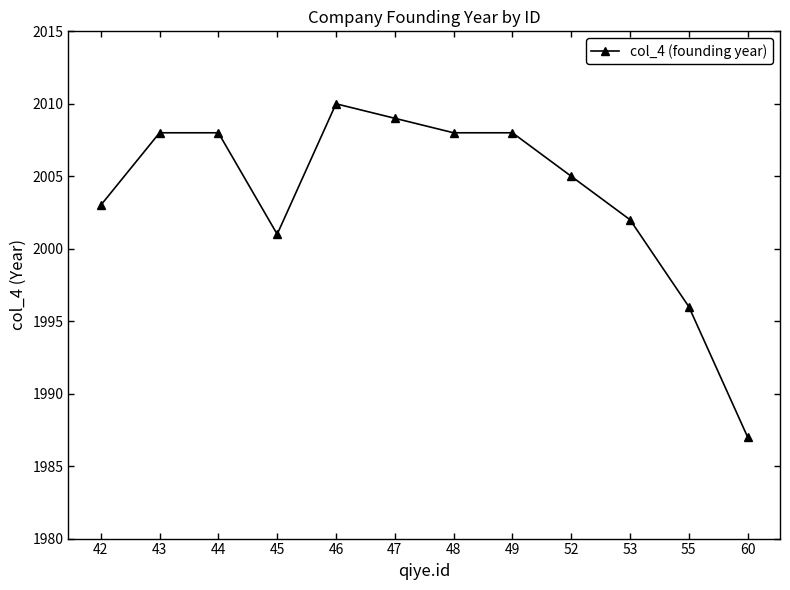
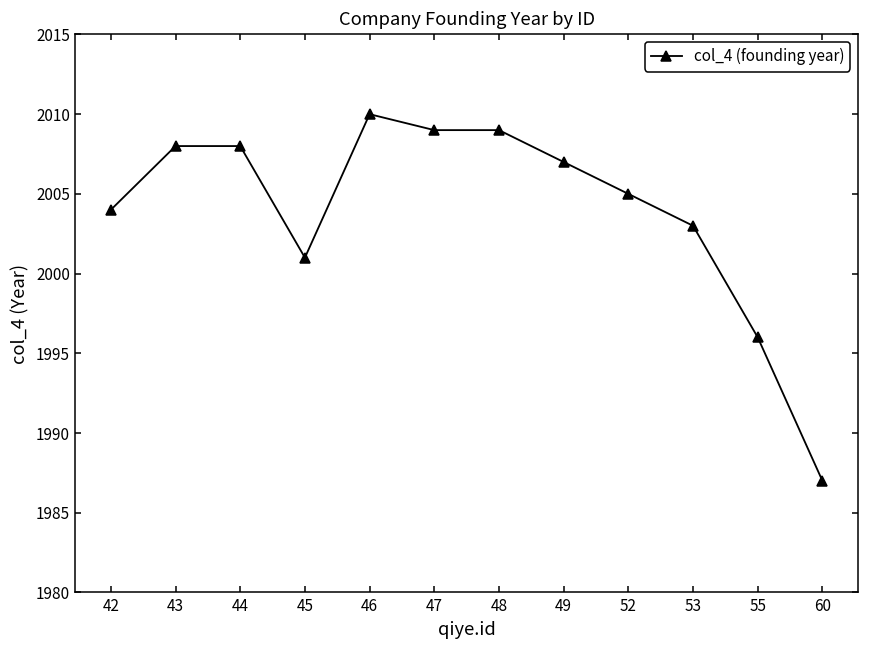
42: 2003 -> 2004
48: 2008 -> 2009
49: 2008 -> 2007
53: 2002 -> 2003
